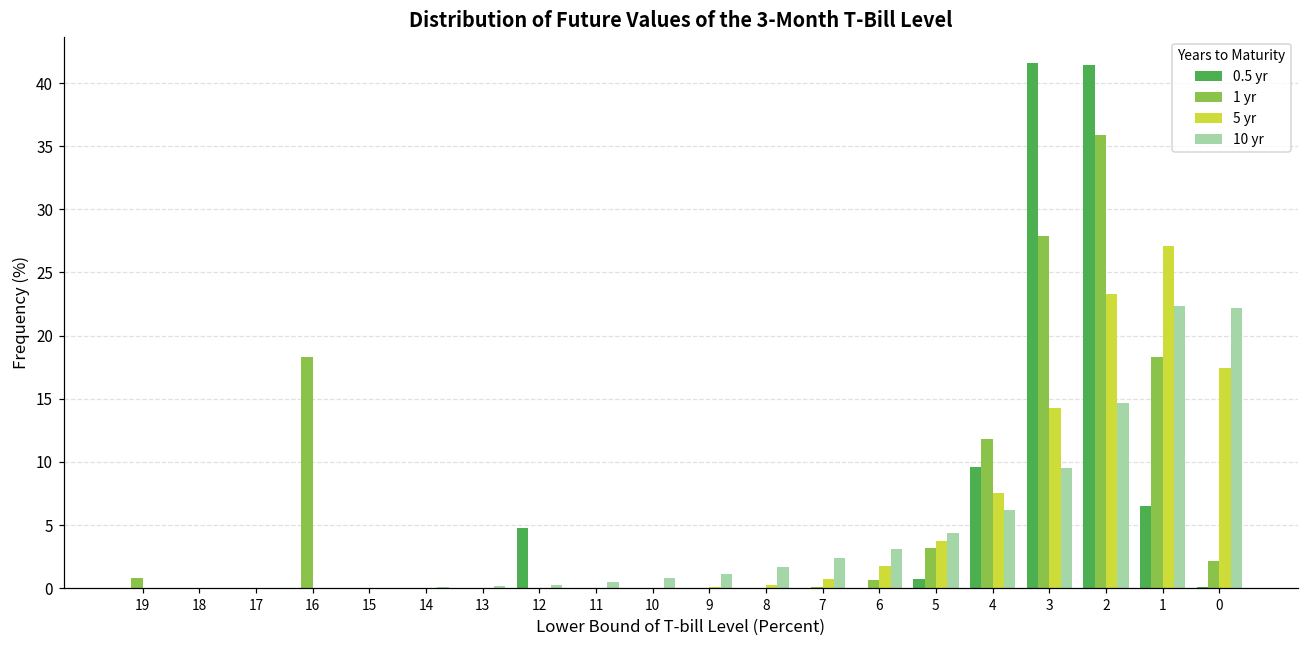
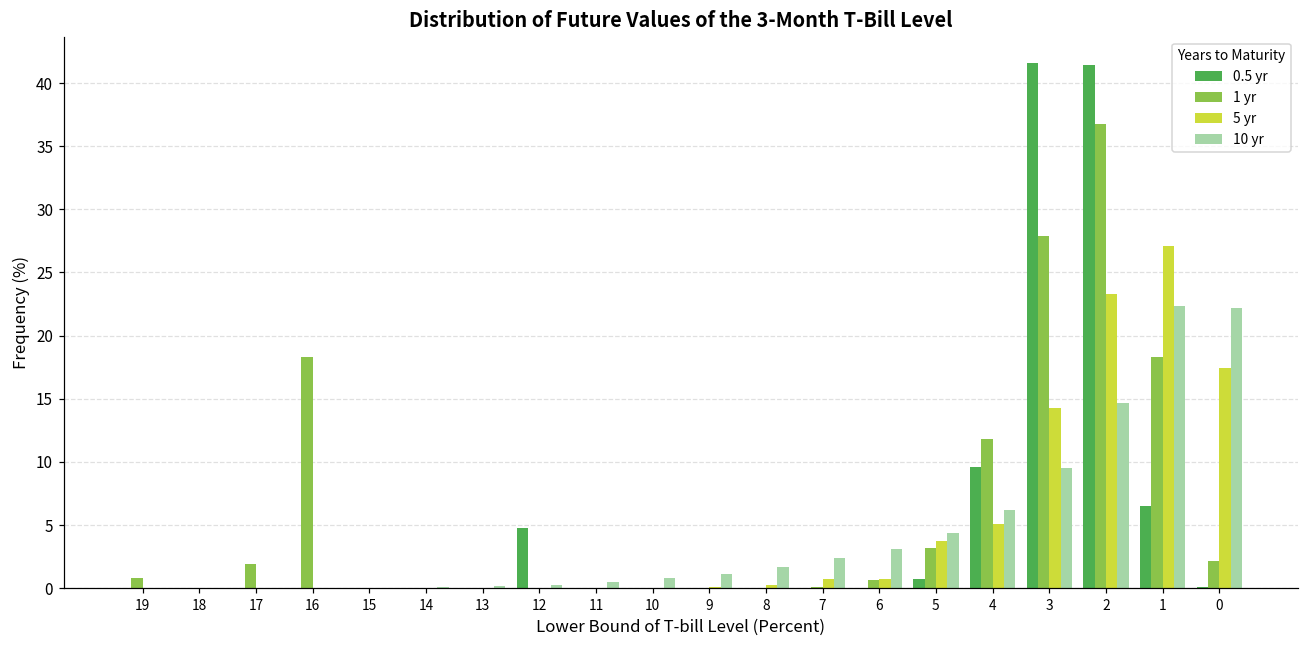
1 yr, 17: 0.0 -> 1.9
5 yr, 6: 1.7 -> 0.7
5 yr, 4: 7.5 -> 5.1
1 yr, 2: 35.9 -> 36.8
